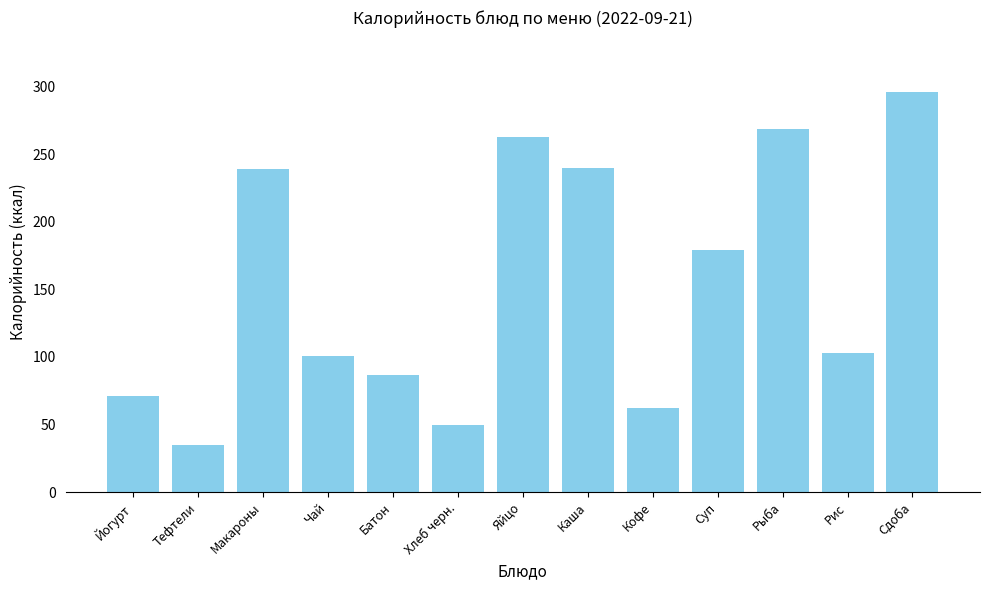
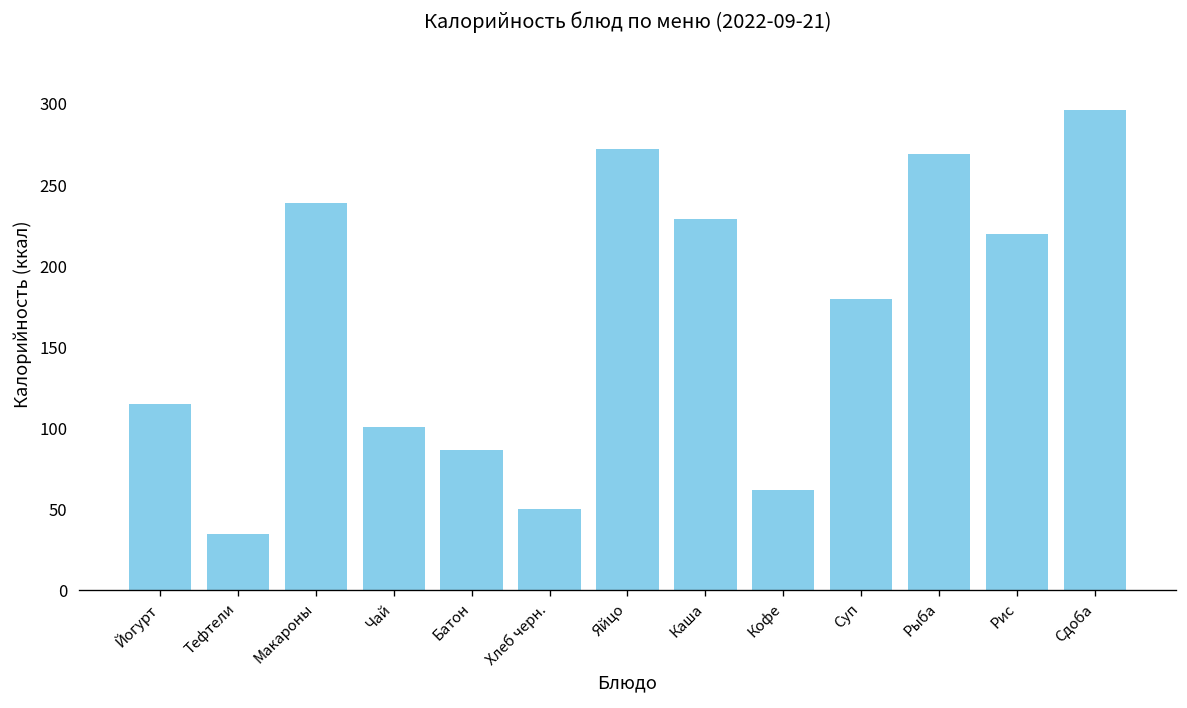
Йогурт: 71 -> 115
Яйцо: 263 -> 272
Каша: 240 -> 229
Рис: 103 -> 220
